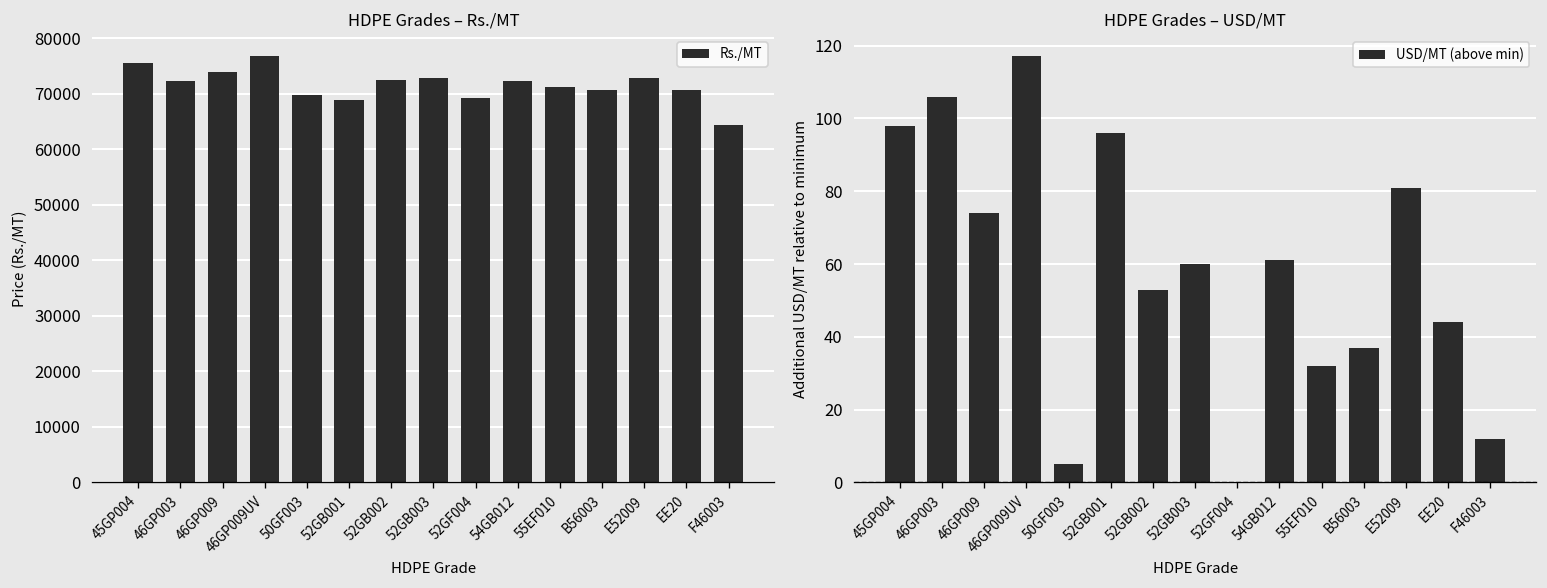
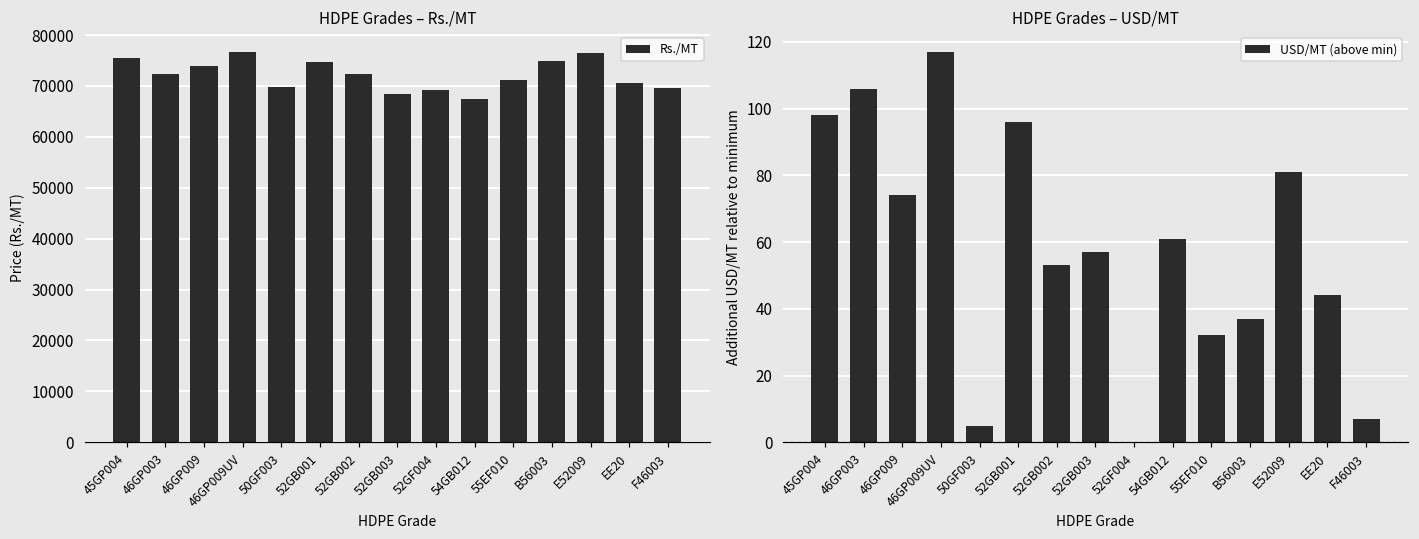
HDPE Grades – Rs./MT, 52GB001: 69000 -> 75000
HDPE Grades – Rs./MT, 52GB003: 73000 -> 68000
HDPE Grades – Rs./MT, 54GB012: 72000 -> 67000
HDPE Grades – Rs./MT, B56003: 71000 -> 75000
HDPE Grades – Rs./MT, E52009: 73000 -> 76000
HDPE Grades – Rs./MT, F46003: 64000 -> 70000
HDPE Grades – USD/MT, 52GB003: 60 -> 57
HDPE Grades – USD/MT, F46003: 12 -> 7
